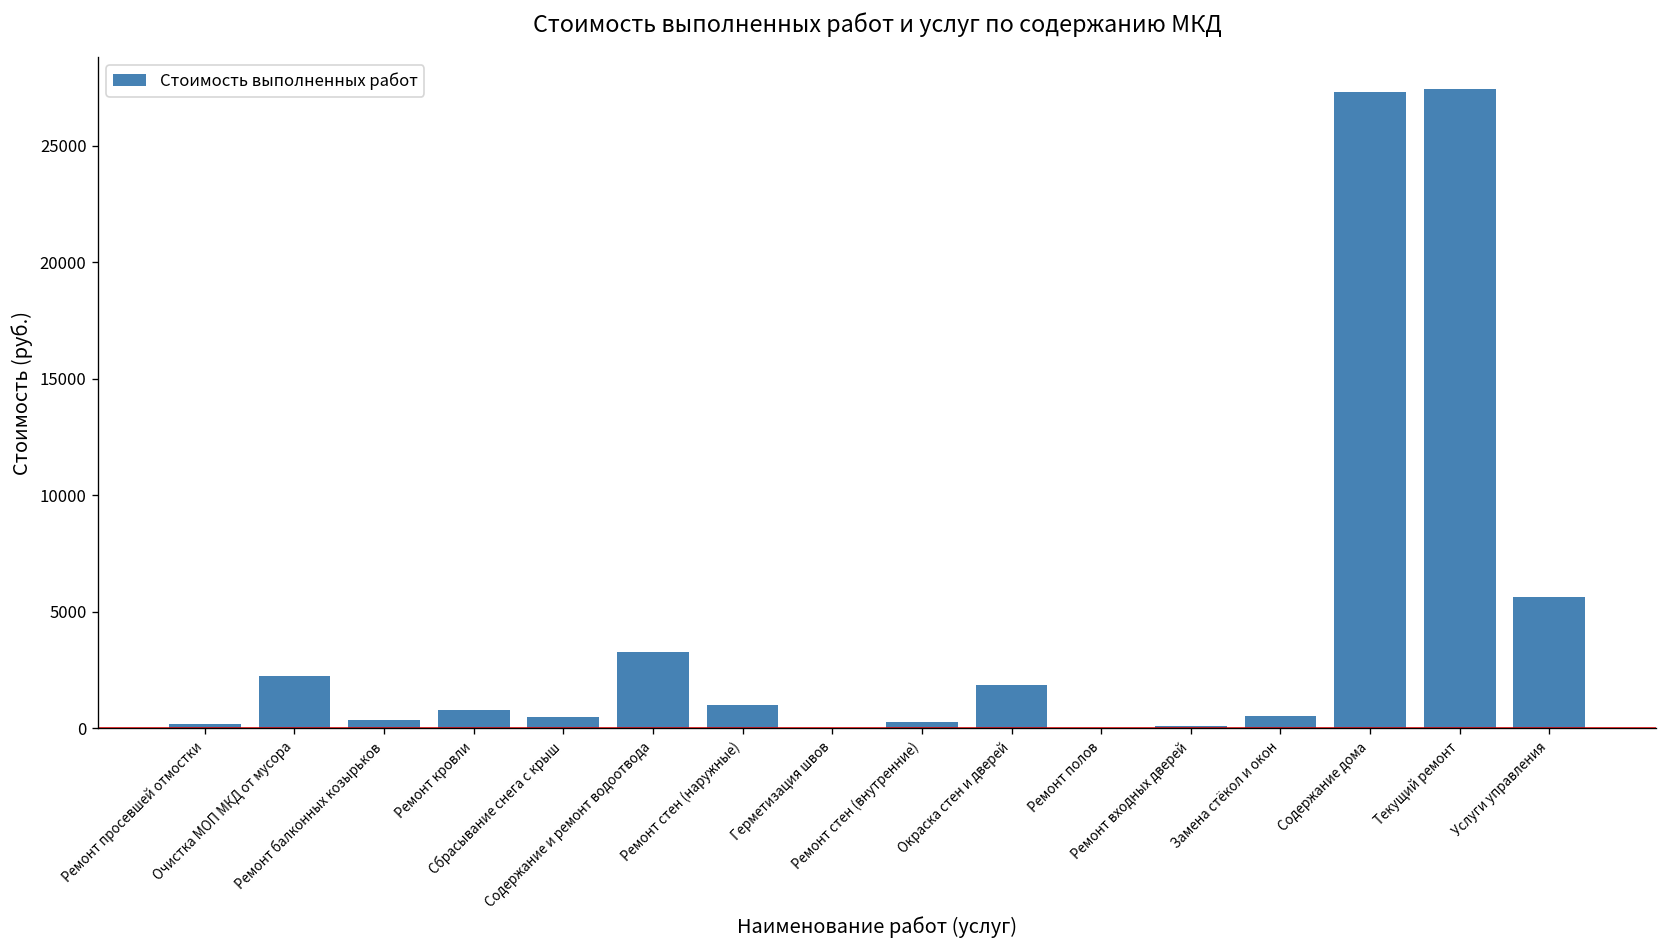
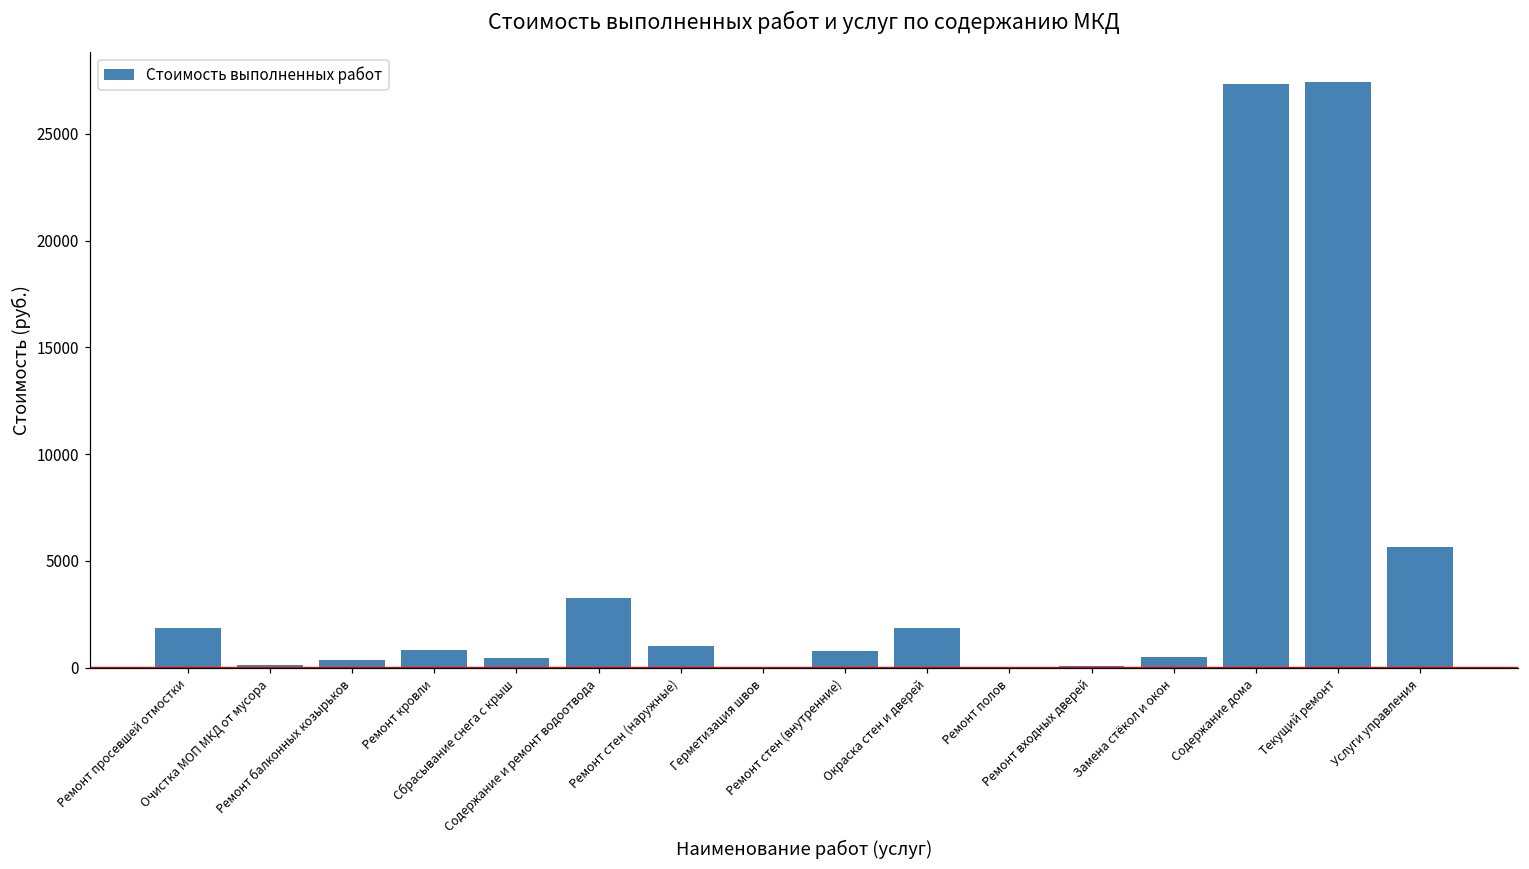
Ремонт просевшей отмостки: 200 -> 1900
Очистка МОП МКД от мусора: 2300 -> 100
Ремонт стен (внутренние): 300 -> 800
